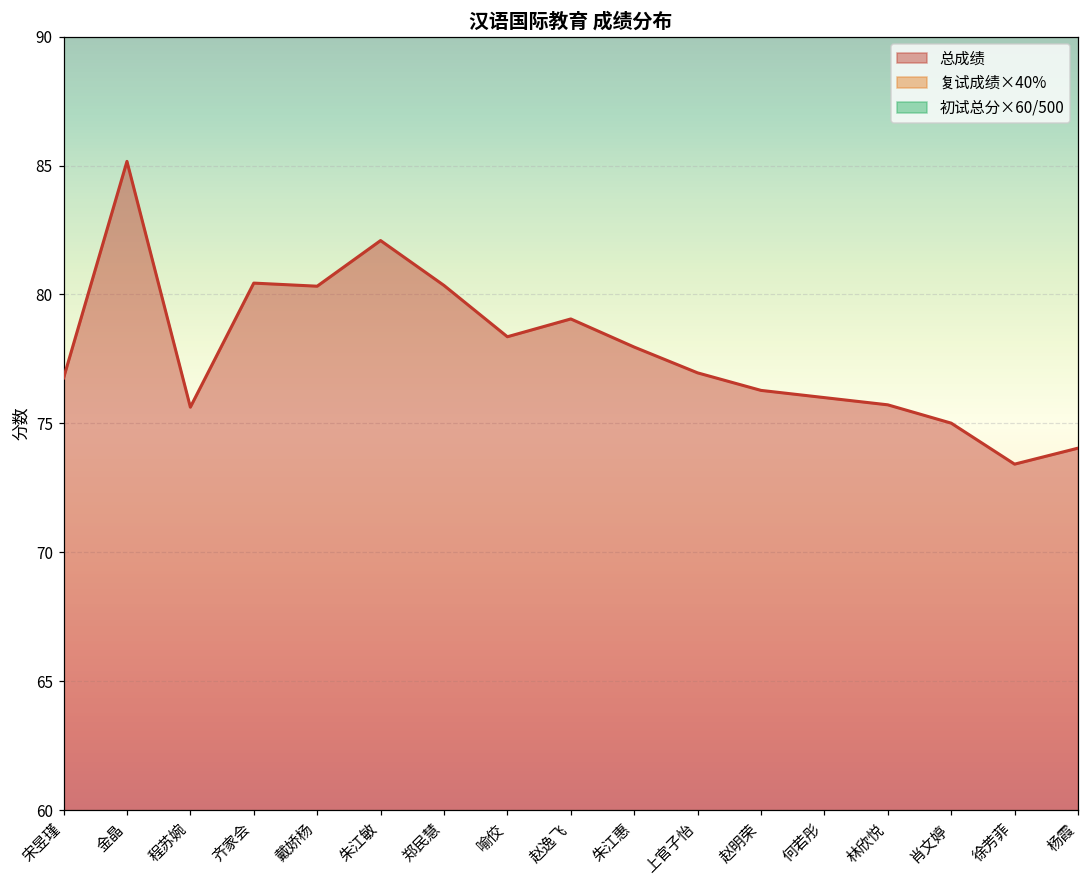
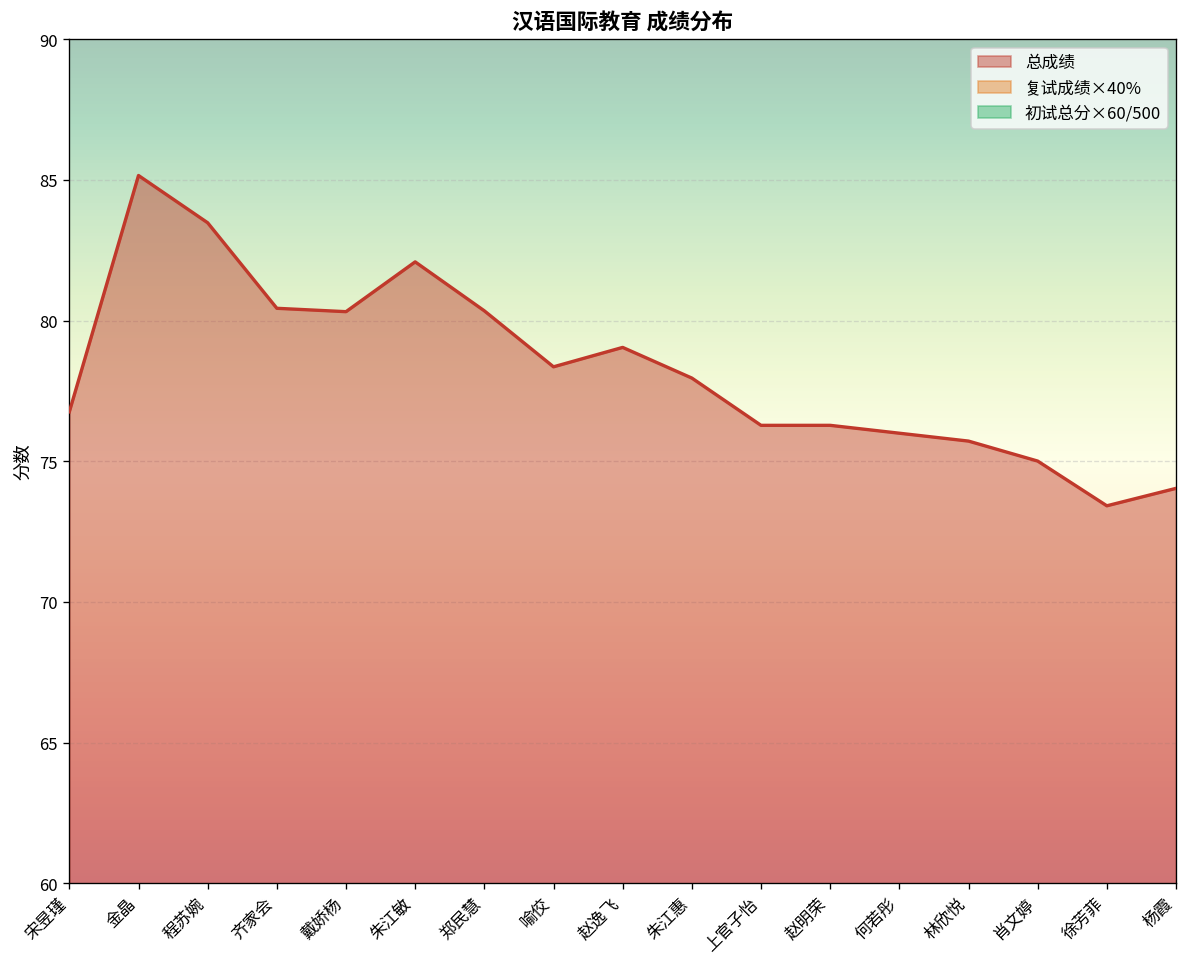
总成绩, 程苏婉: 75.6 -> 83.5
总成绩, 上官子怡: 77.0 -> 76.3
